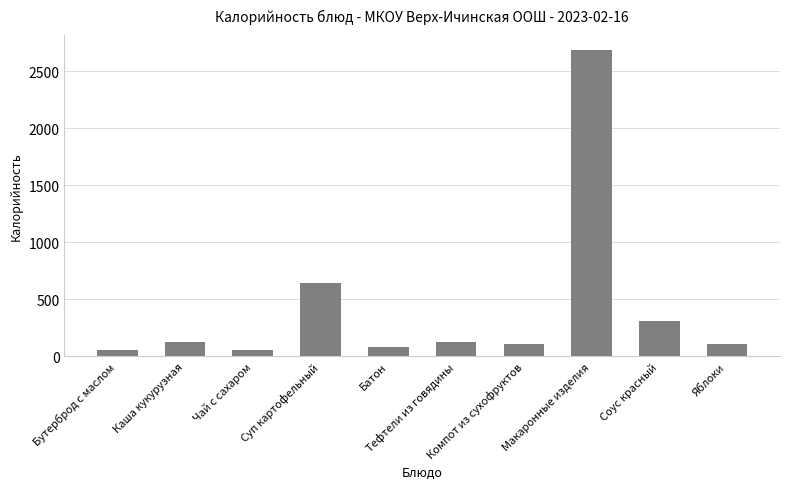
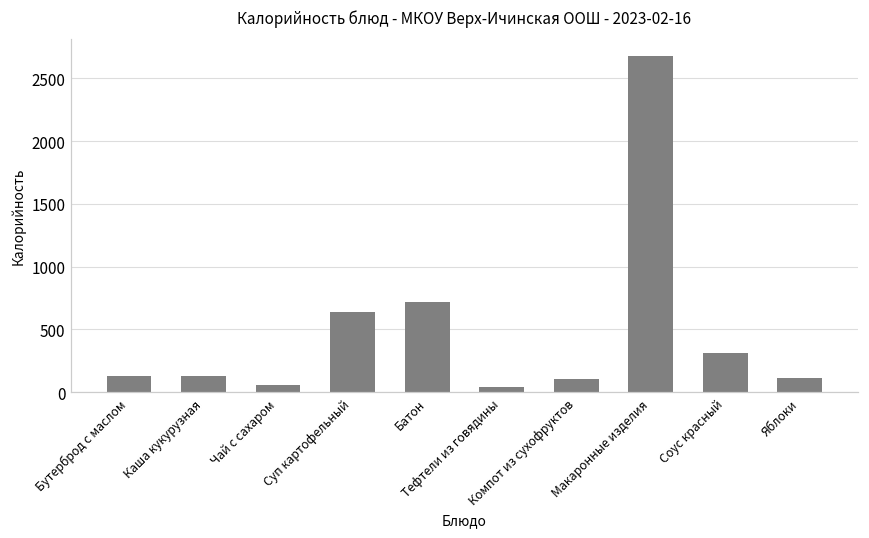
Бутерброд с маслом: 60 -> 130
Батон: 90 -> 720
Тефтели из говядины: 130 -> 40
